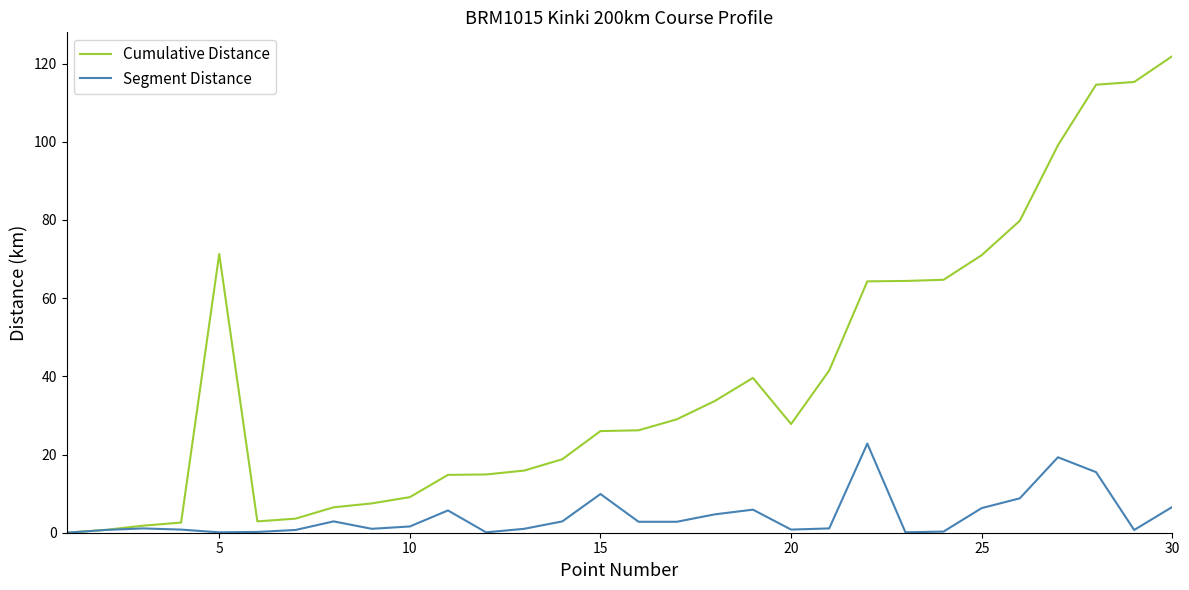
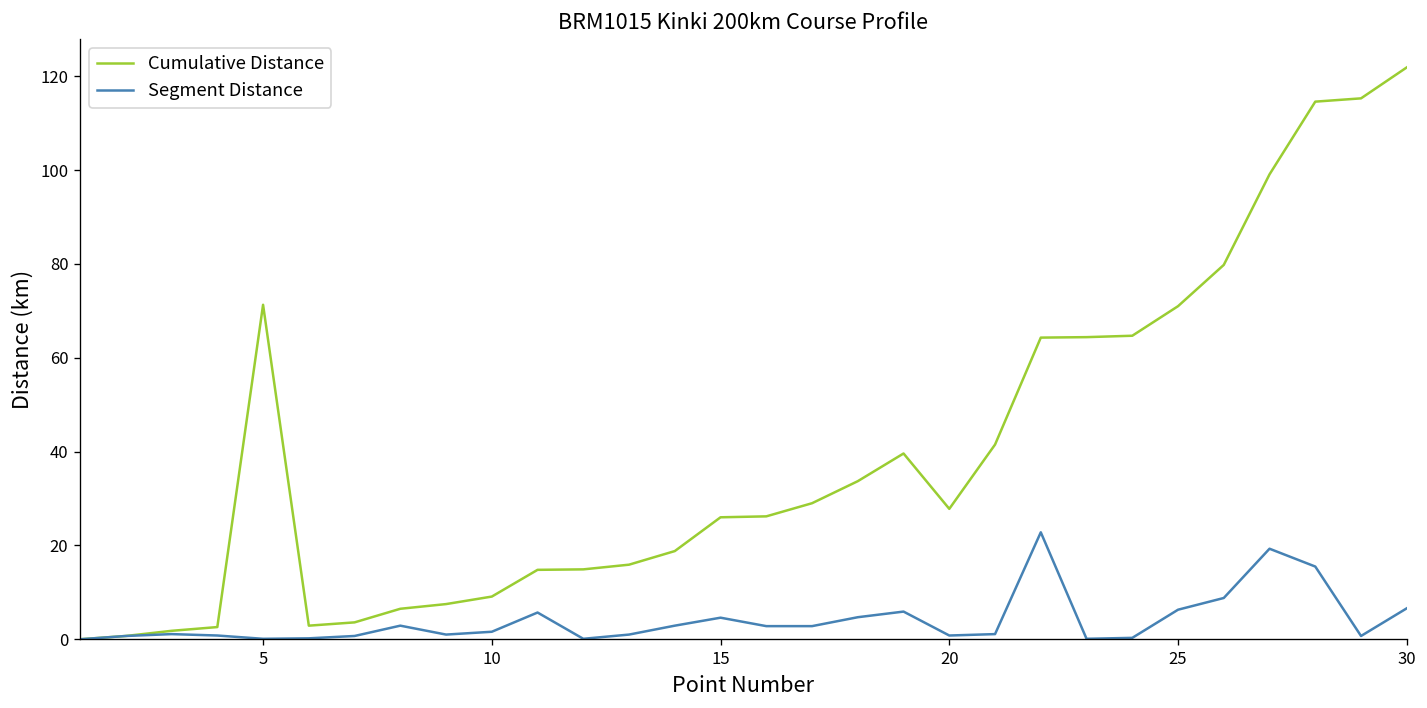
Segment Distance, 15: 10 -> 5
